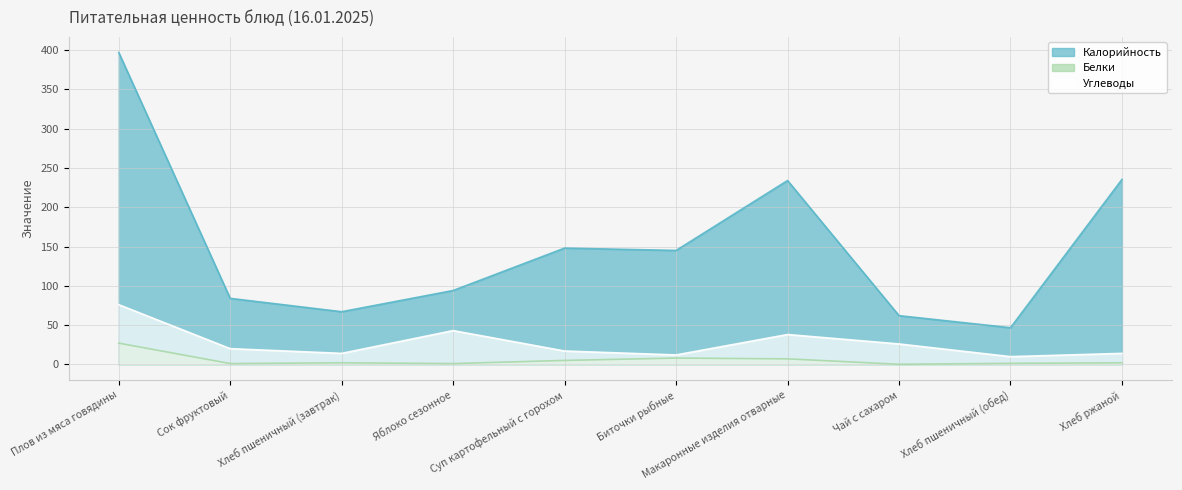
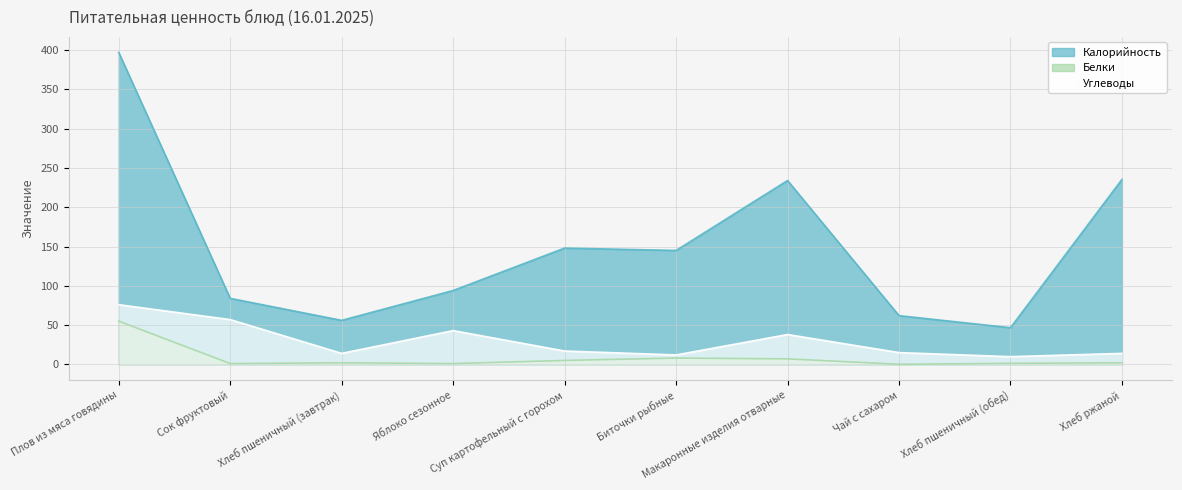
Белки, Плов из мяса говядины: 30 -> 60
Углеводы, Сок фруктовый: 20 -> 60
Калорийность, Хлеб пшеничный (завтрак): 70 -> 60
Углеводы, Чай с сахаром: 30 -> 20
